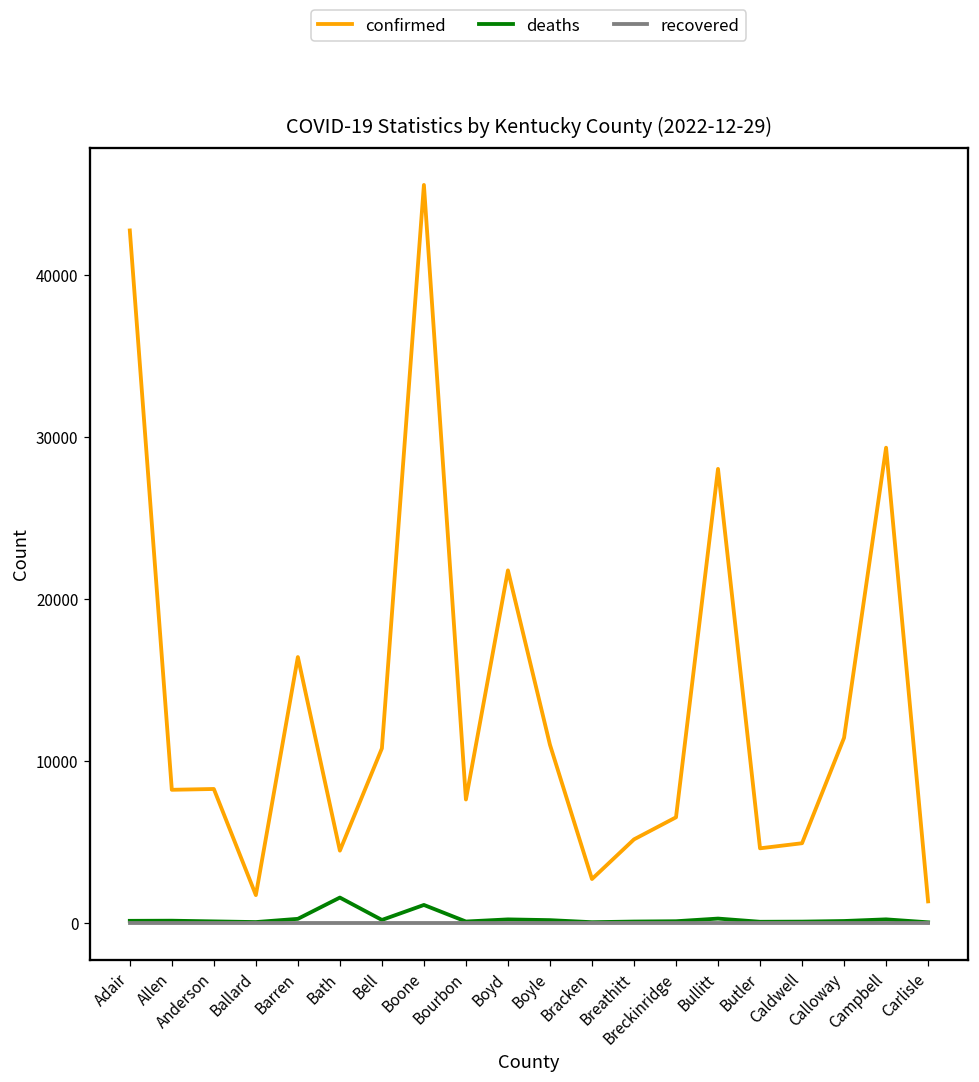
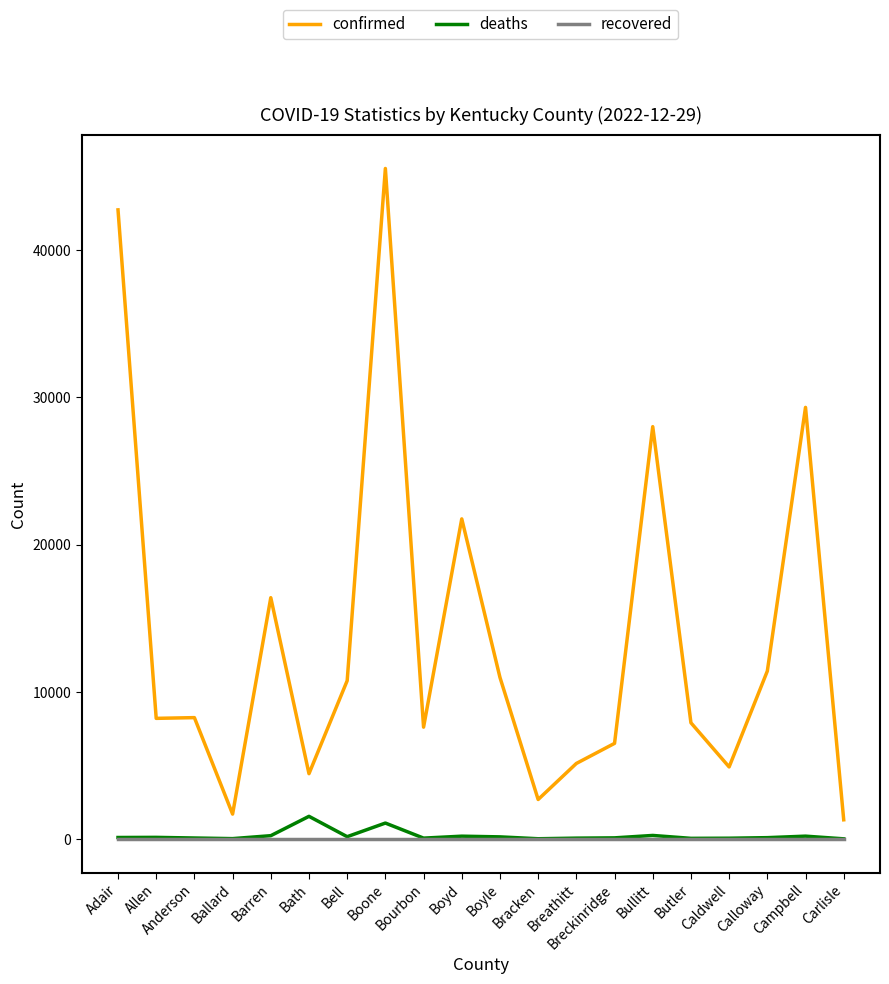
confirmed, Butler: 4600 -> 7900
